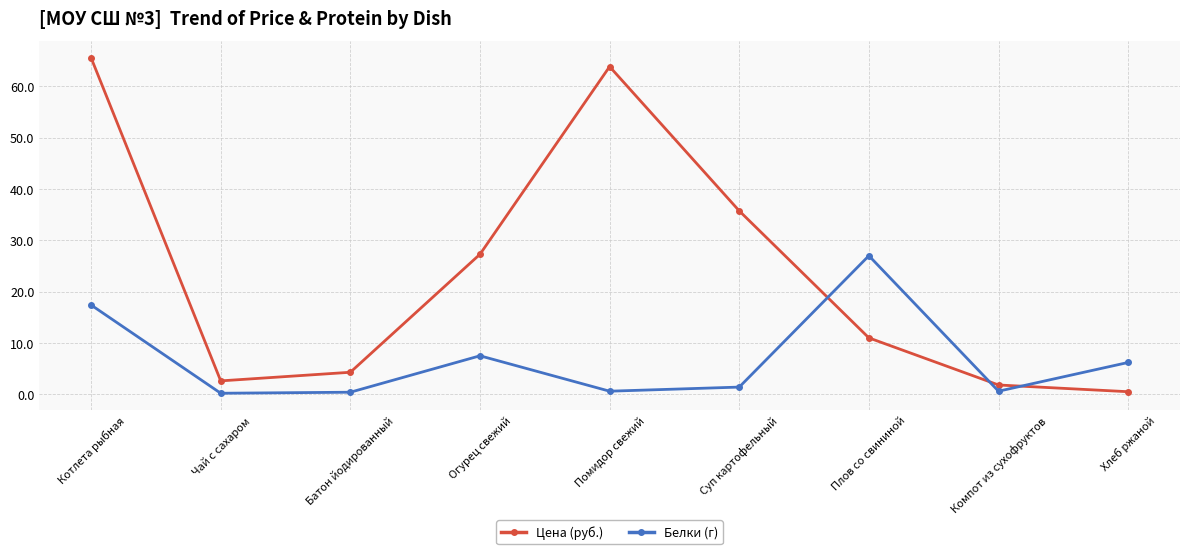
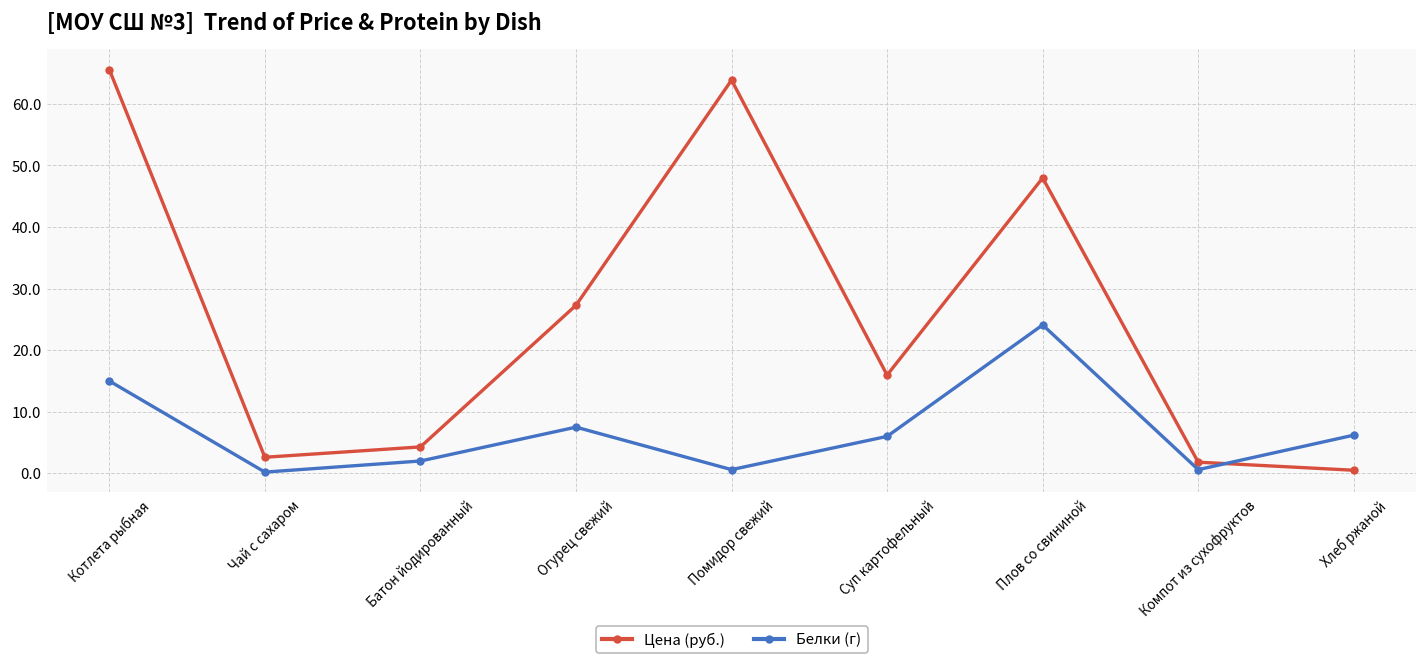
Белки (г), Котлета рыбная: 17 -> 15
Белки (г), Батон йодированный: 0 -> 2
Цена (руб.), Суп картофельный: 36 -> 16
Белки (г), Суп картофельный: 1 -> 6
Цена (руб.), Плов со свининой: 11 -> 48
Белки (г), Плов со свининой: 27 -> 24
